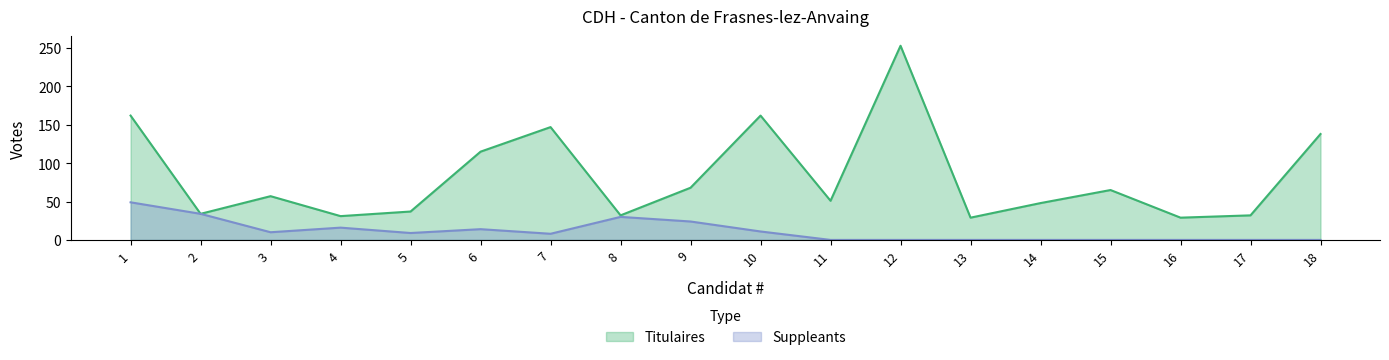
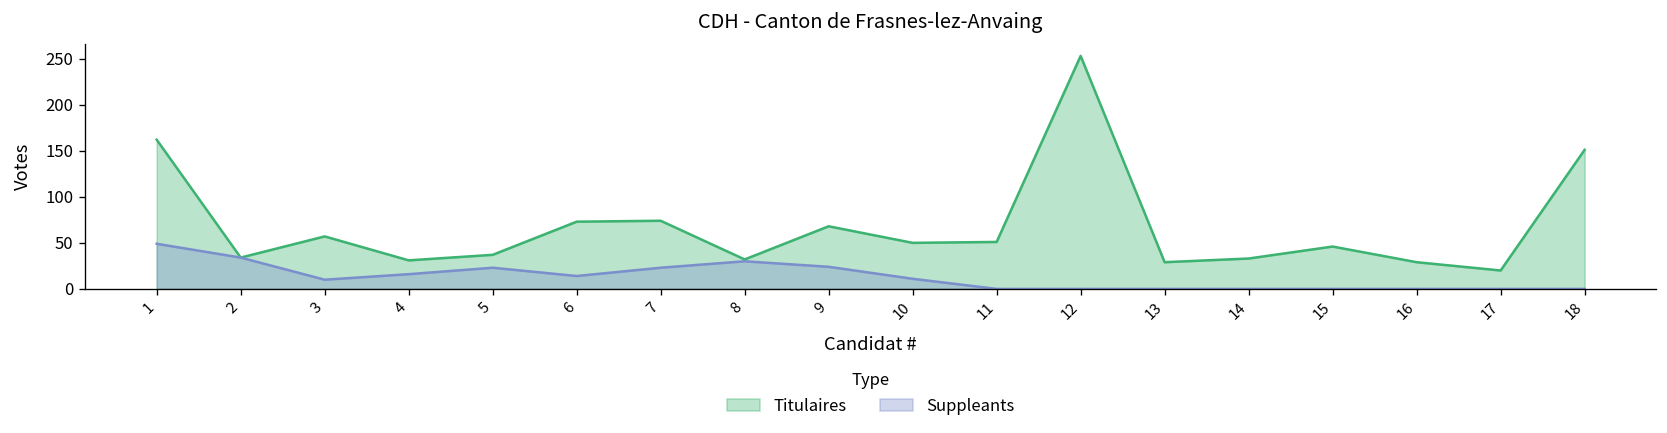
Suppleants, 5: 10 -> 20
Titulaires, 6: 120 -> 70
Titulaires, 7: 150 -> 70
Suppleants, 7: 10 -> 20
Titulaires, 10: 160 -> 50
Titulaires, 14: 50 -> 30
Titulaires, 15: 70 -> 50
Titulaires, 17: 30 -> 20
Titulaires, 18: 140 -> 150
